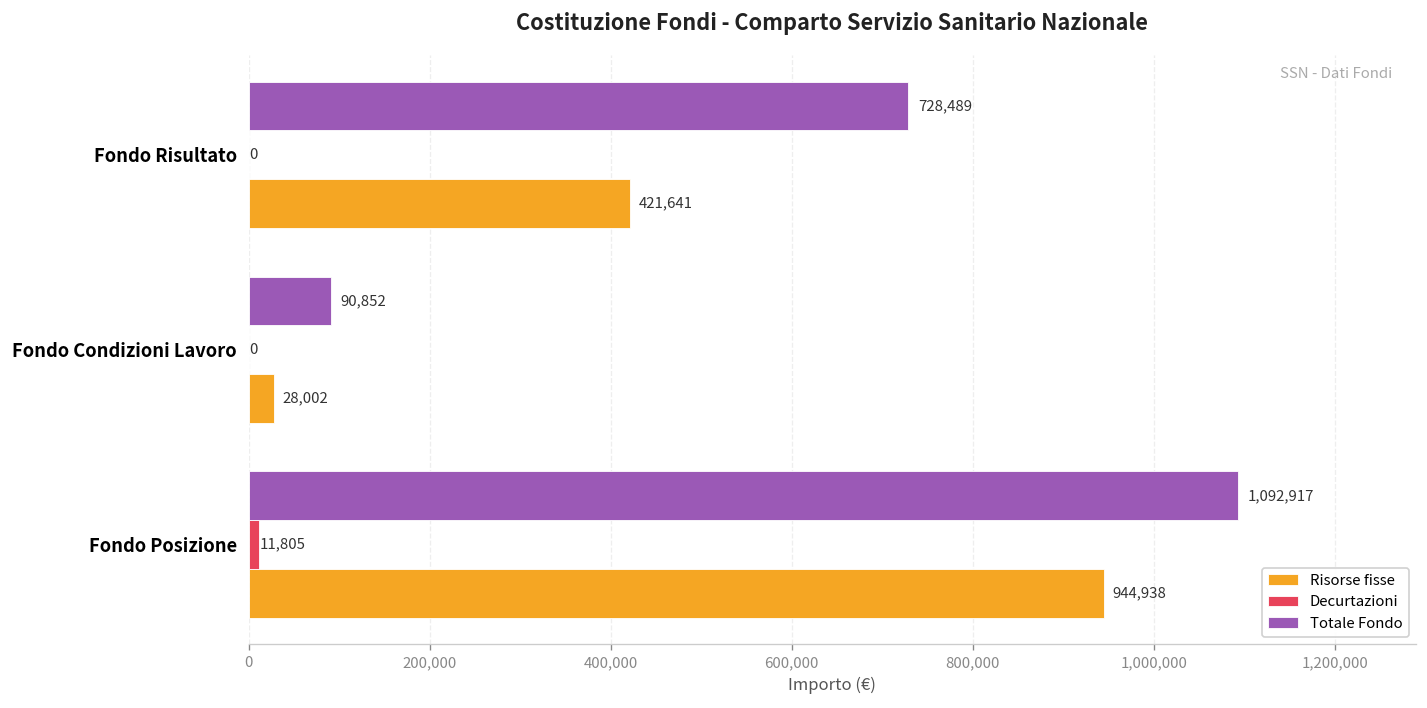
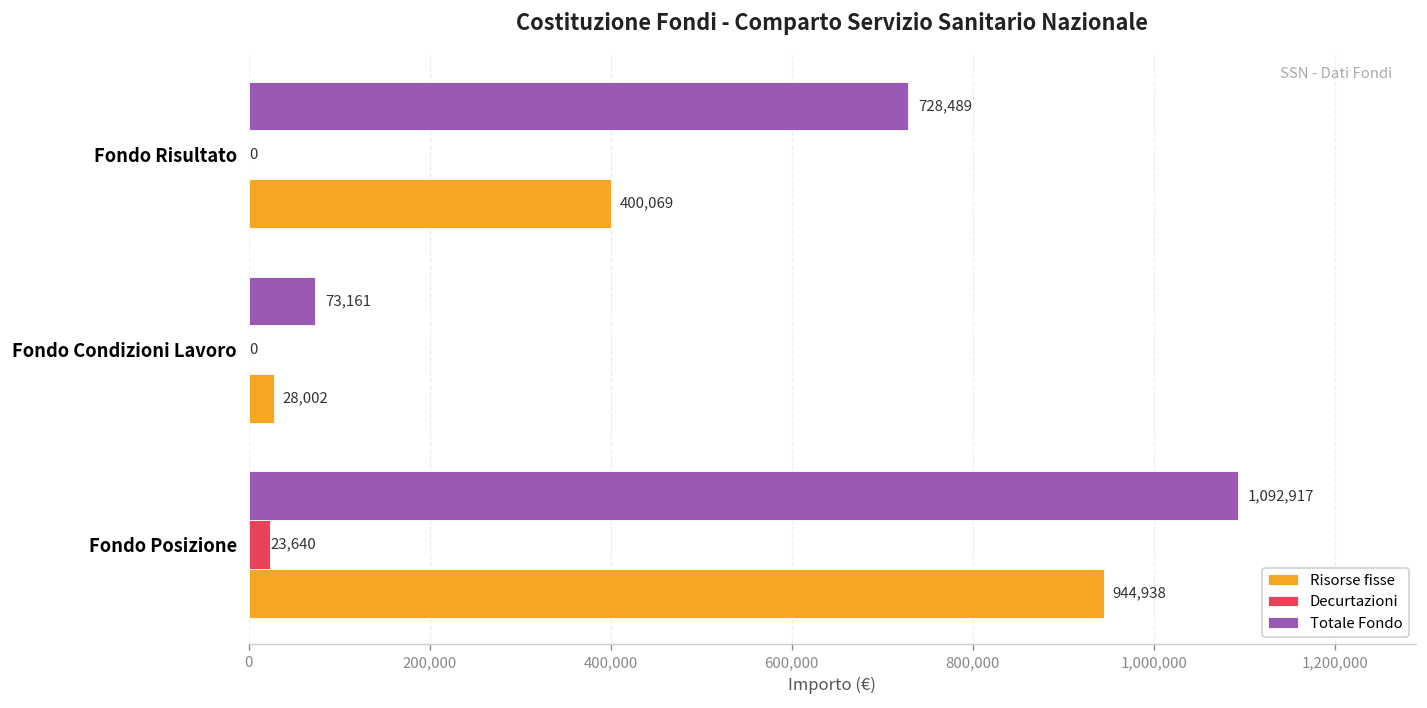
Risorse fisse, Fondo Risultato: 421,641 -> 400,069
Totale Fondo, Fondo Condizioni Lavoro: 90,852 -> 73,161
Decurtazioni, Fondo Posizione: 11,805 -> 23,640
